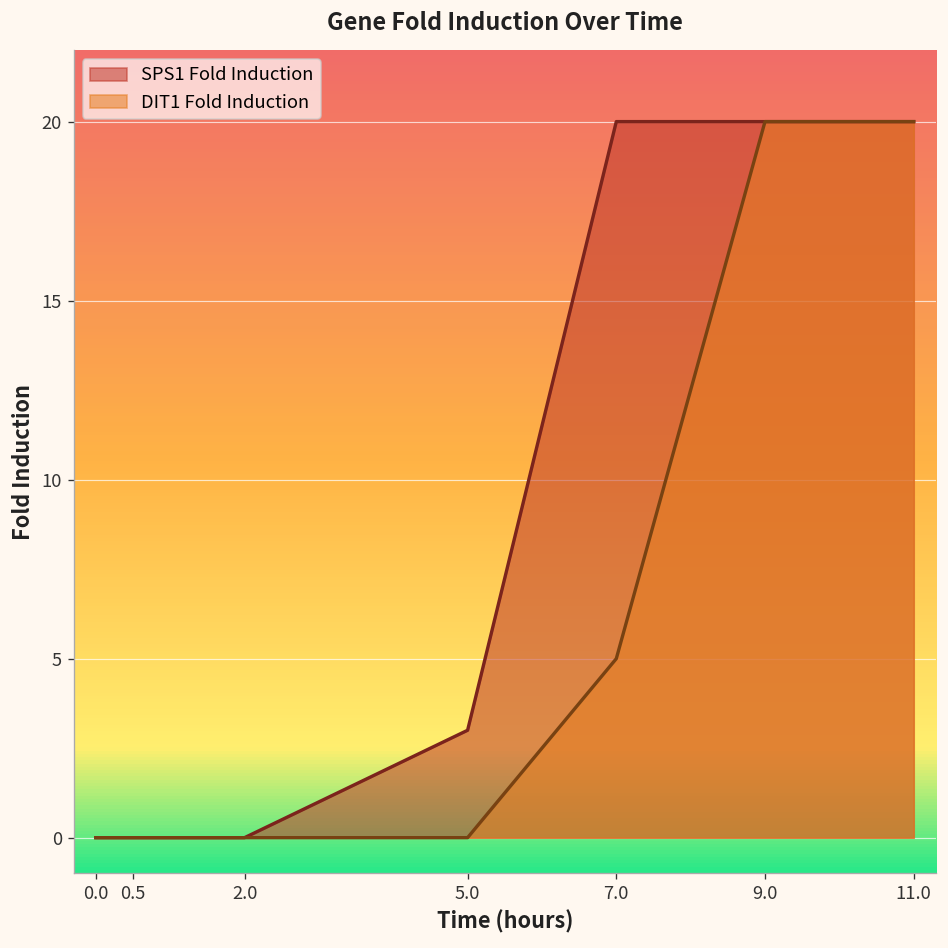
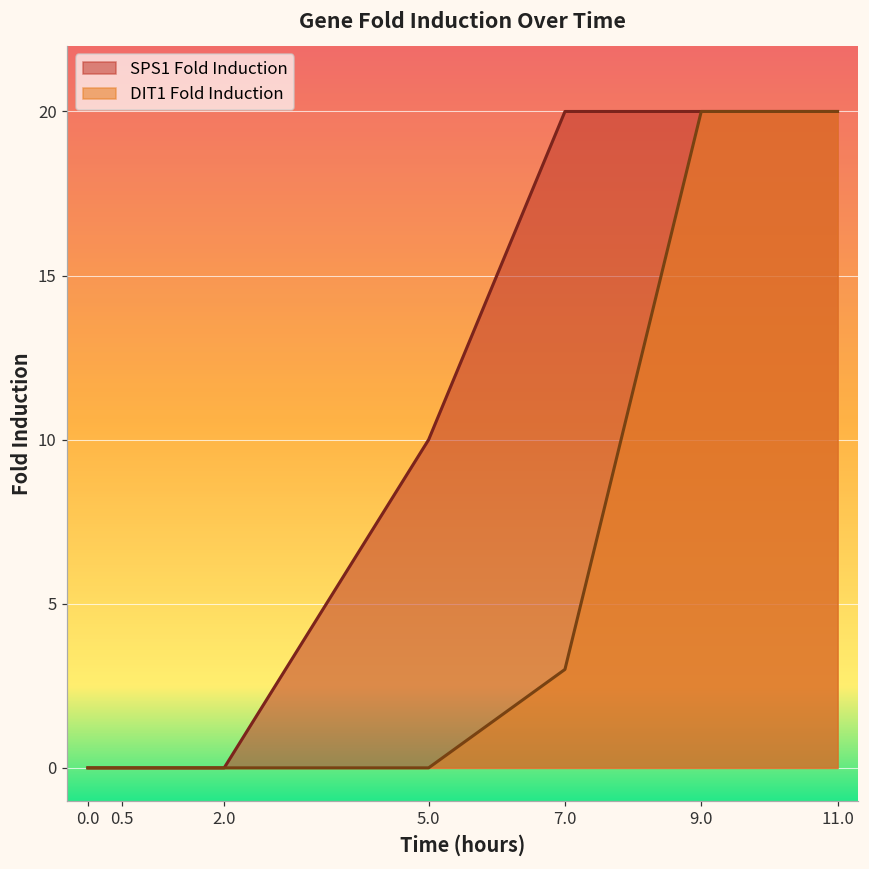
SPS1 Fold Induction, 5.0: 3 -> 10
DIT1 Fold Induction, 7.0: 5 -> 3
